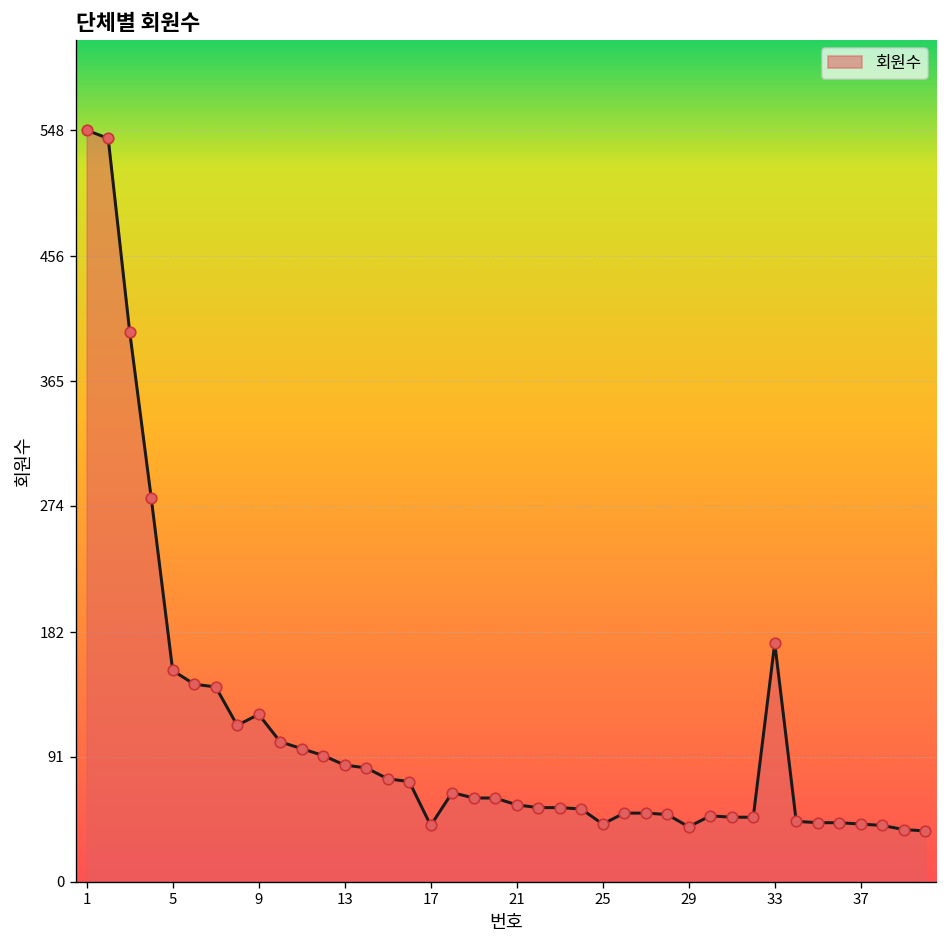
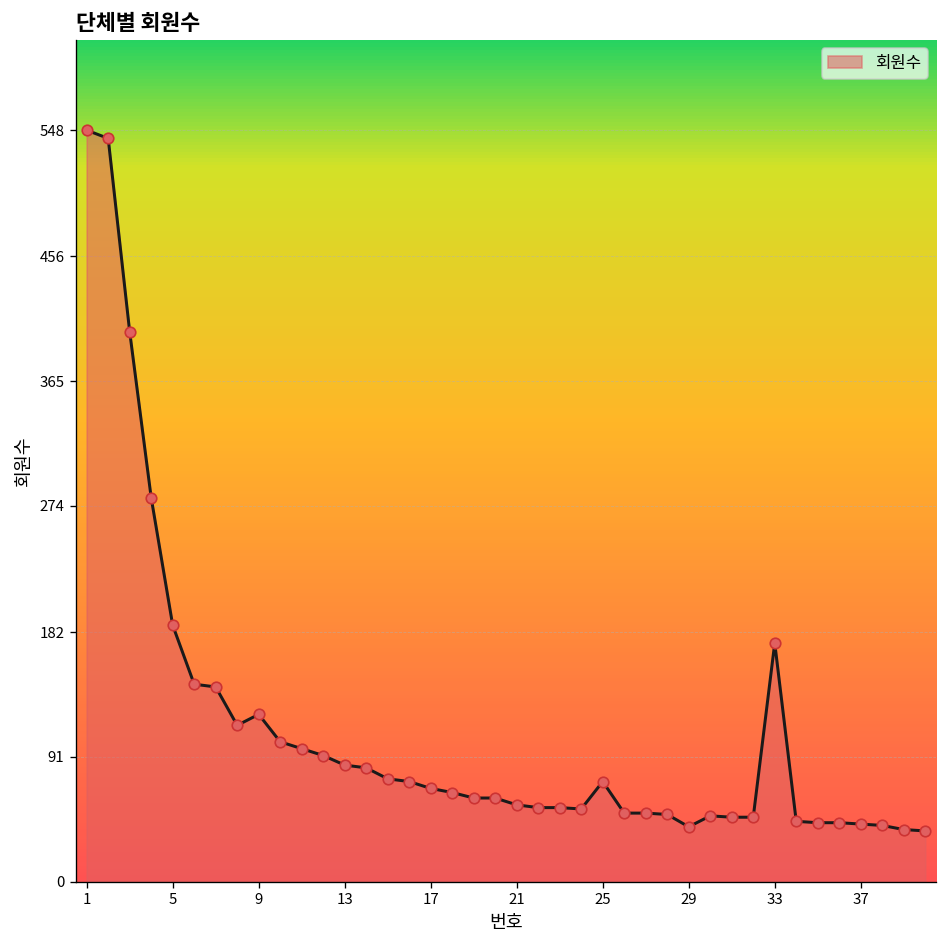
5: 154 -> 187
17: 41 -> 68
25: 42 -> 73
